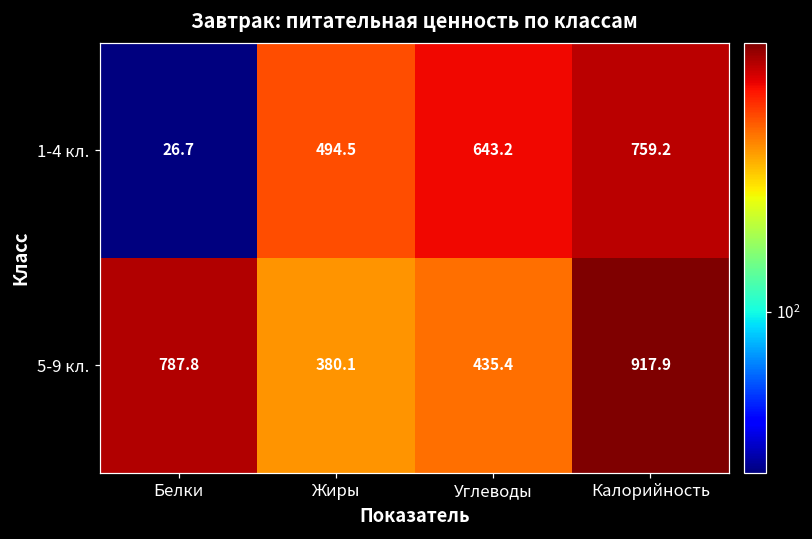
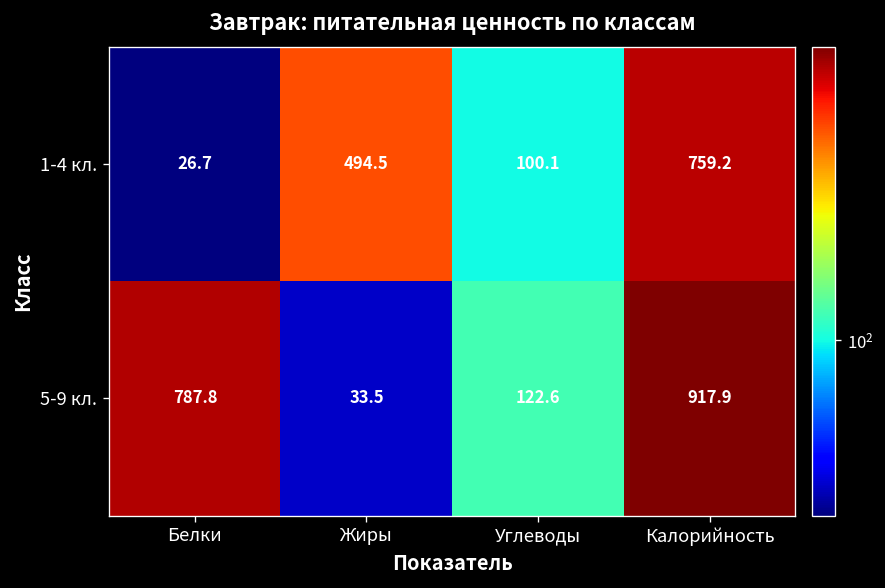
1-4 кл., Углеводы: 643.2 -> 100.1
5-9 кл., Жиры: 380.1 -> 33.5
5-9 кл., Углеводы: 435.4 -> 122.6
